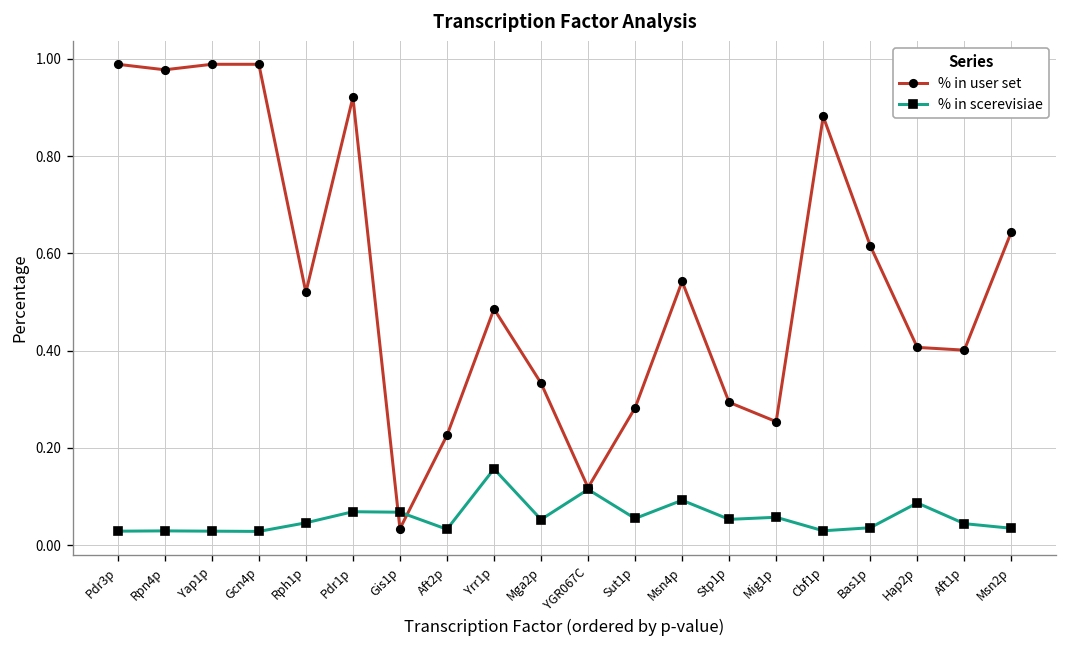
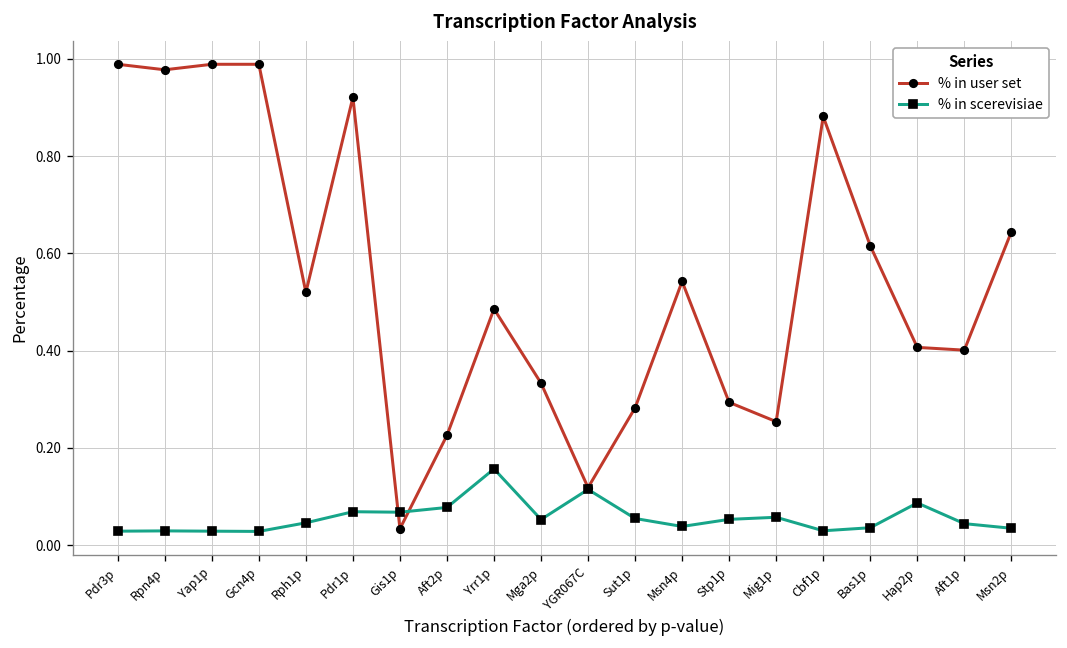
% in scerevisiae, Aft2p: 0.03 -> 0.08
% in scerevisiae, Msn4p: 0.09 -> 0.04
